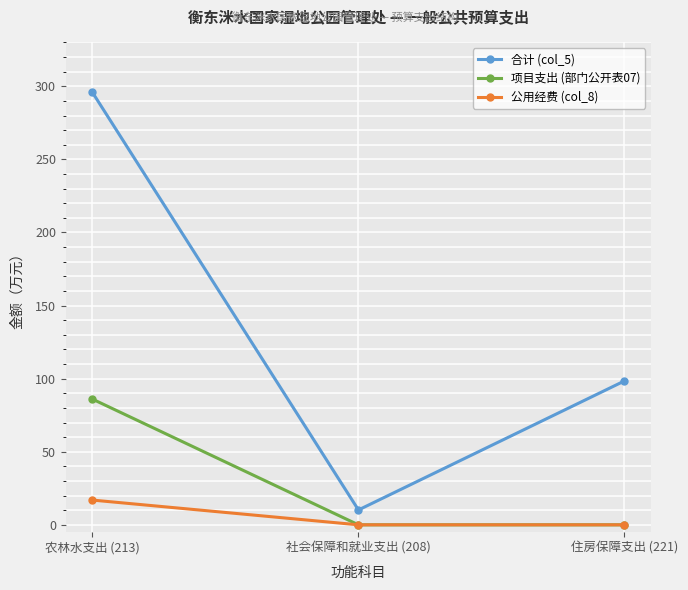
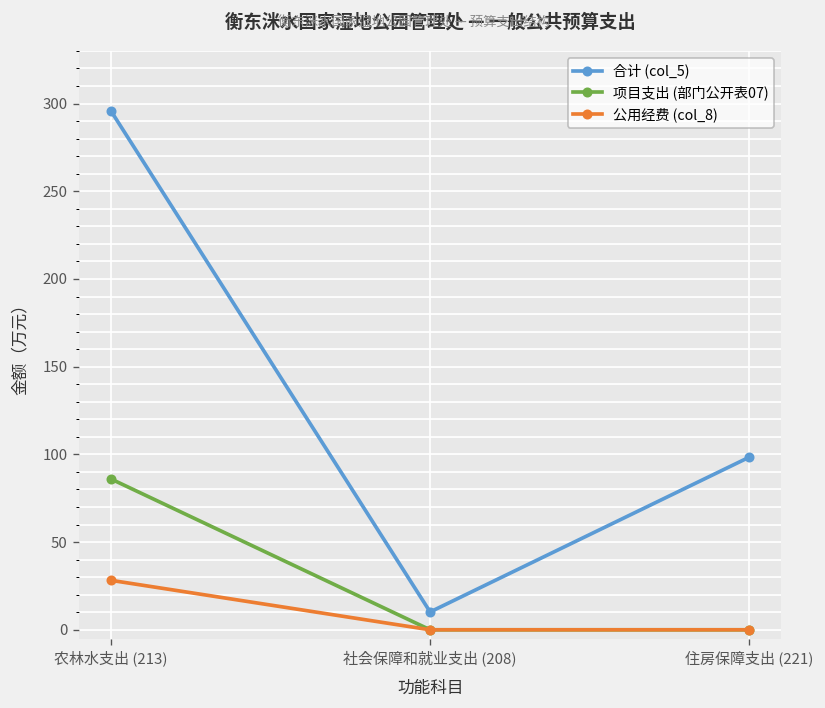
公用经费 (col_8), 农林水支出 (213): 17 -> 28
